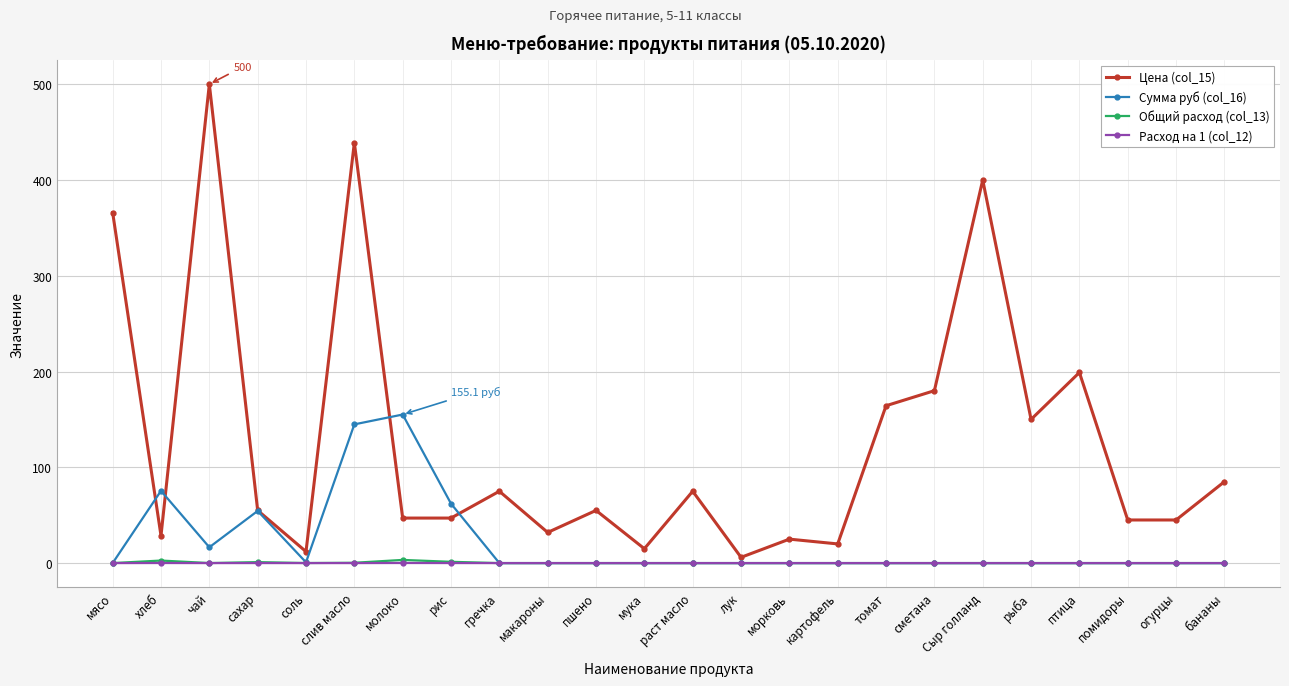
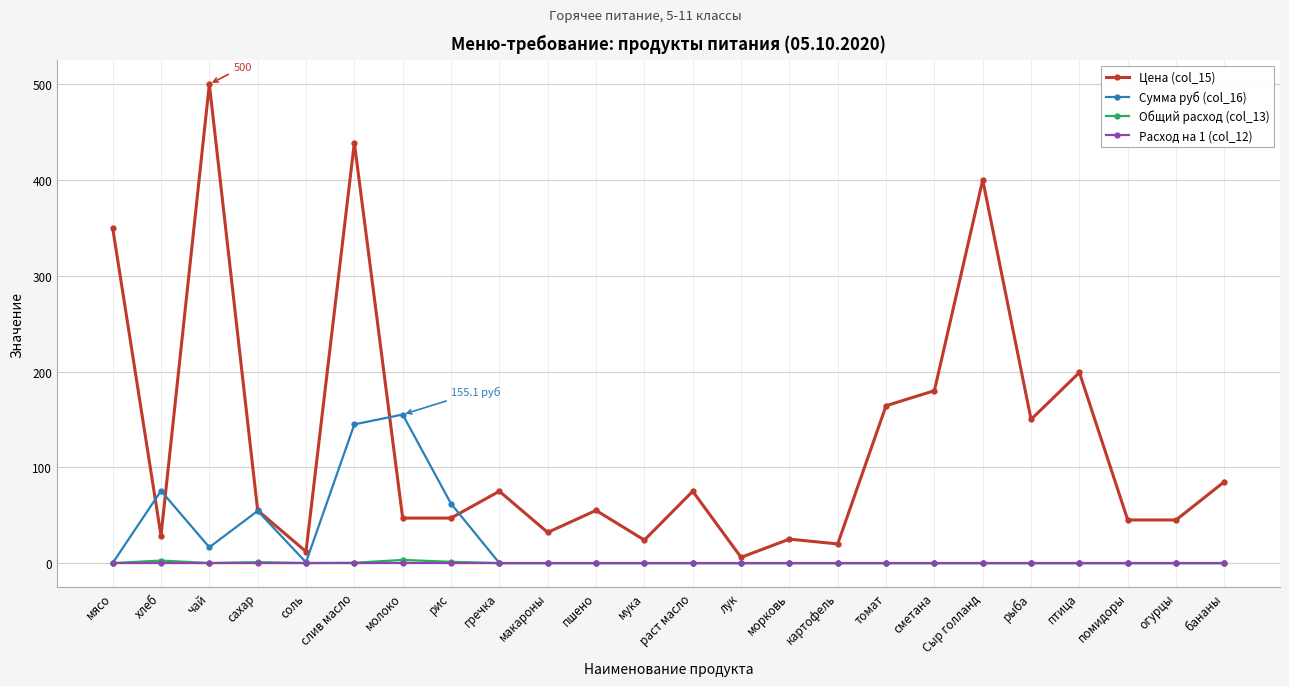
Цена (col_15), мясо: 370 -> 350
Цена (col_15), мука: 15 -> 24
